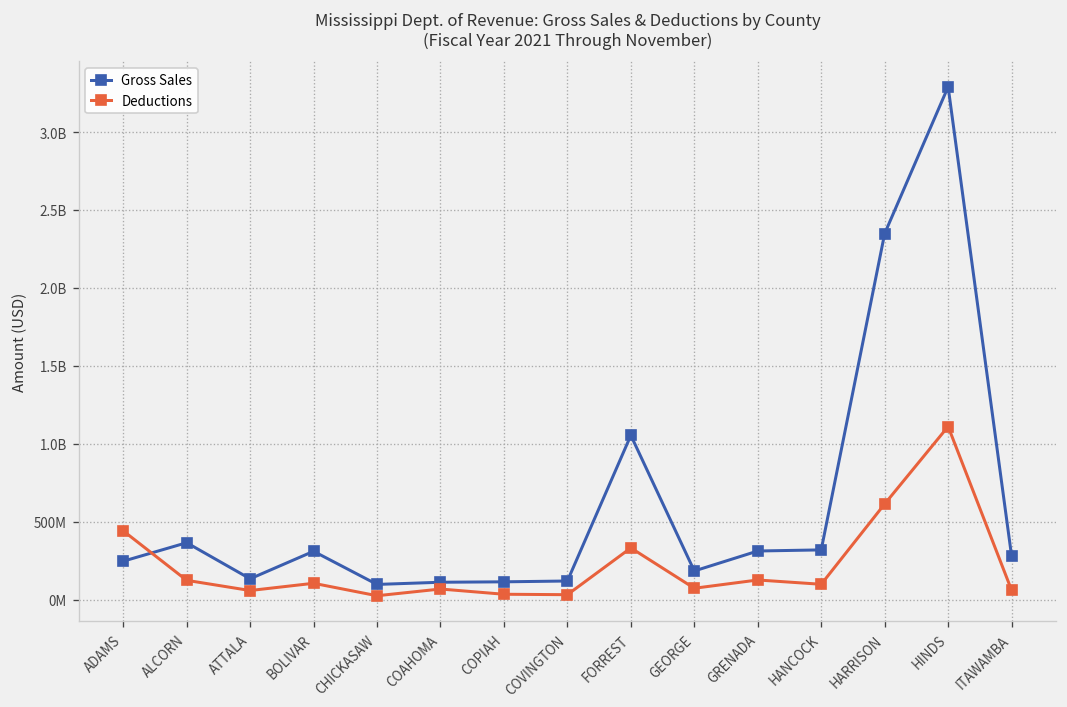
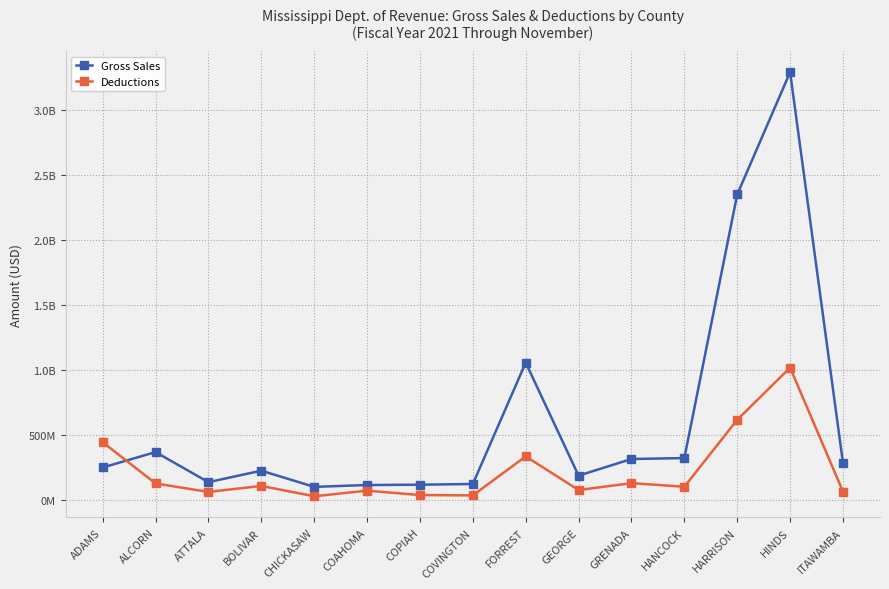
Gross Sales, BOLIVAR: 310000000 -> 220000000
Deductions, HINDS: 1110000000 -> 1020000000
